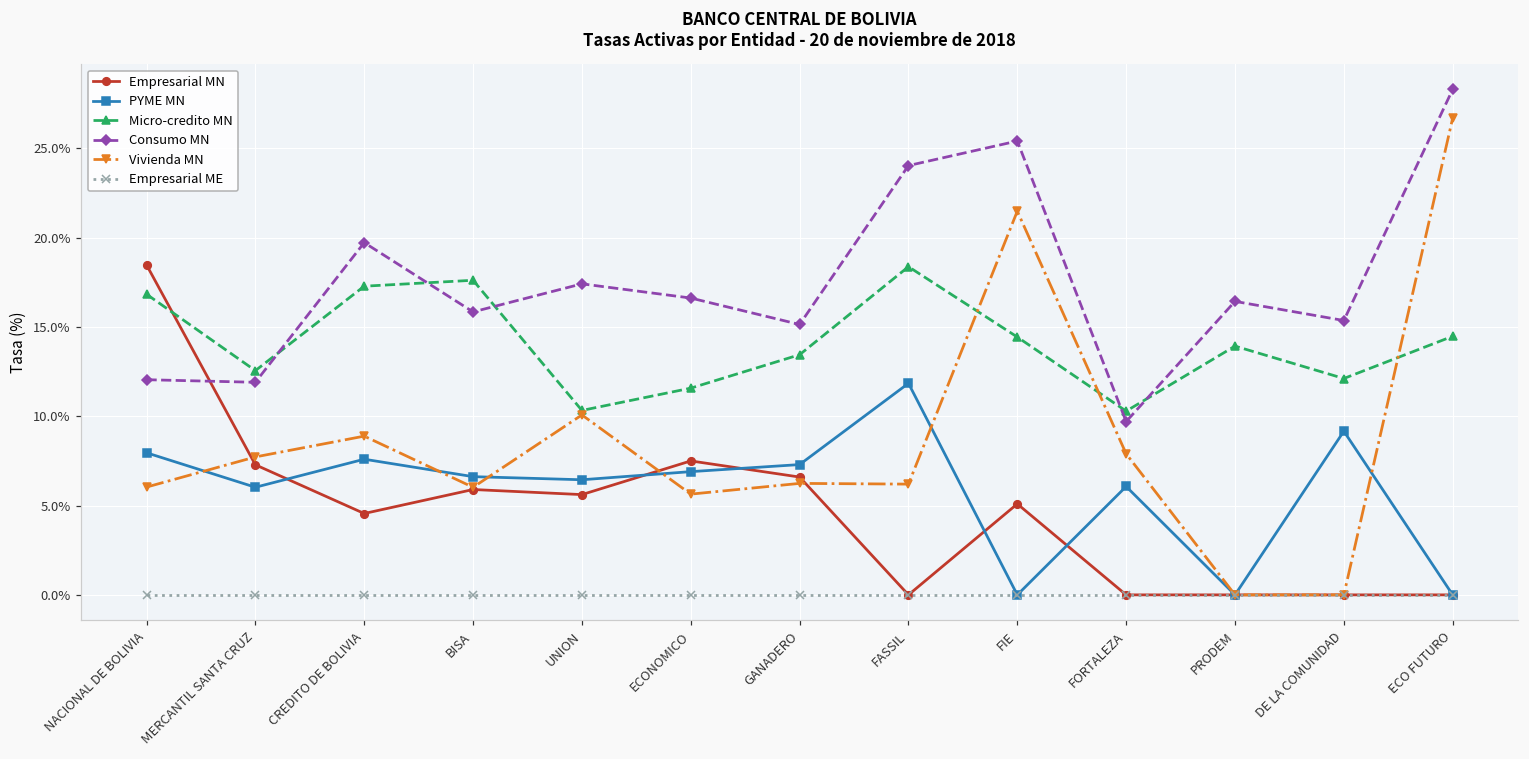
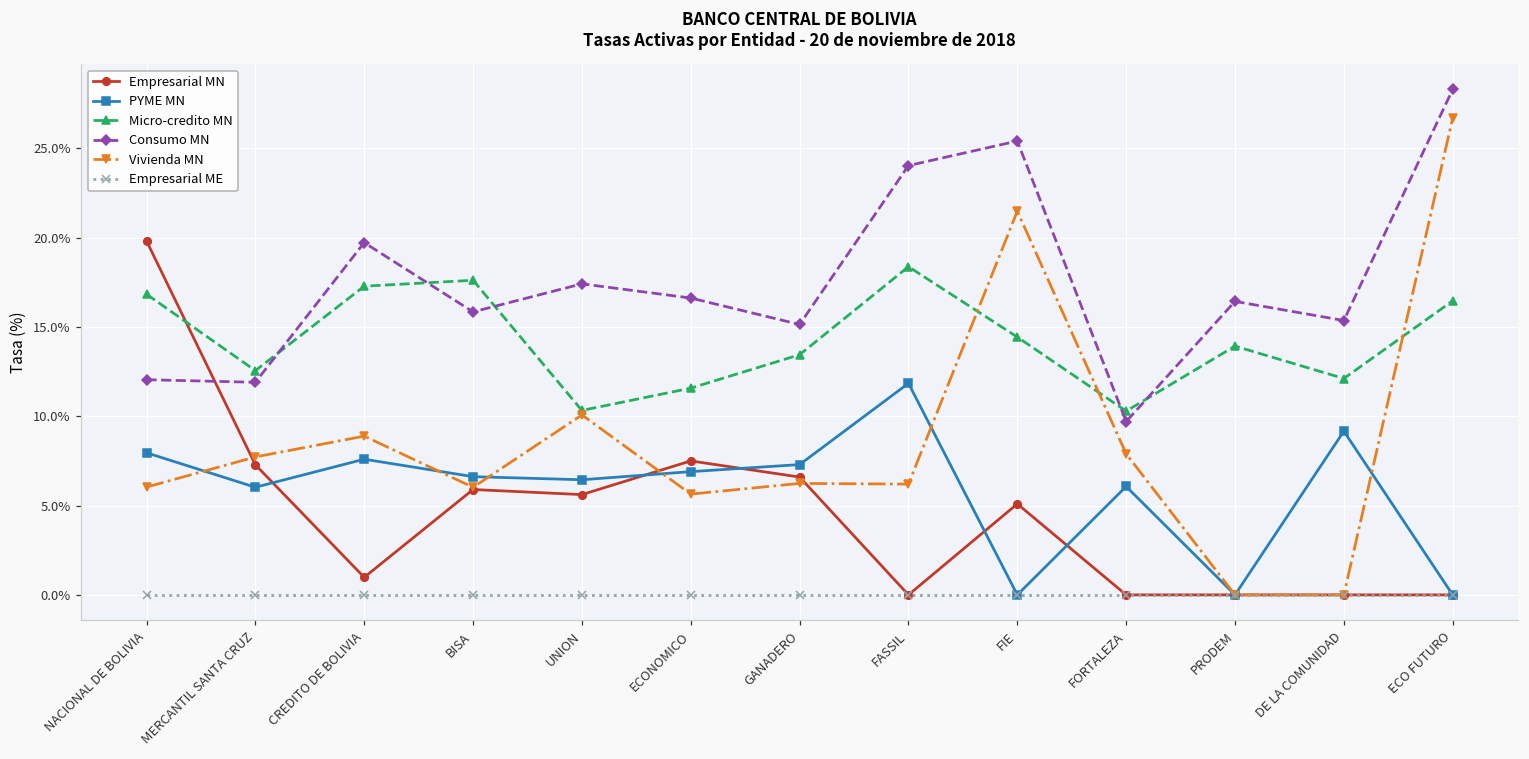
Empresarial MN, NACIONAL DE BOLIVIA: 18.5% -> 19.8%
Empresarial MN, CREDITO DE BOLIVIA: 4.6% -> 1.0%
Micro-credito MN, ECO FUTURO: 14.5% -> 16.5%
